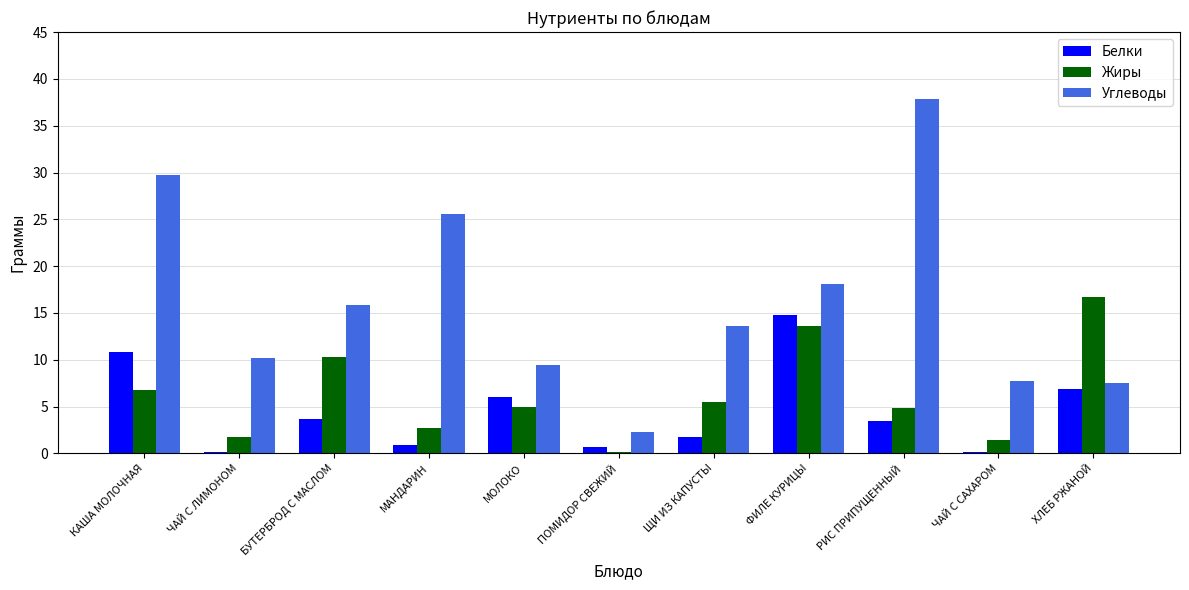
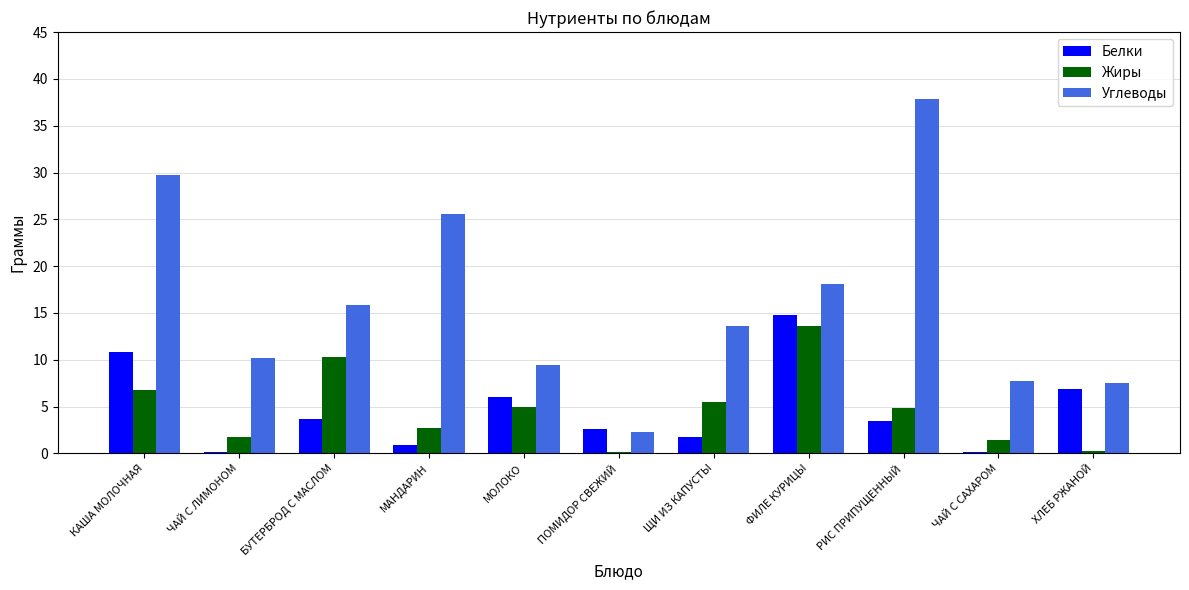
Белки, ПОМИДОР СВЕЖИЙ: 1 -> 3
Жиры, ХЛЕБ РЖАНОЙ: 17 -> 0
